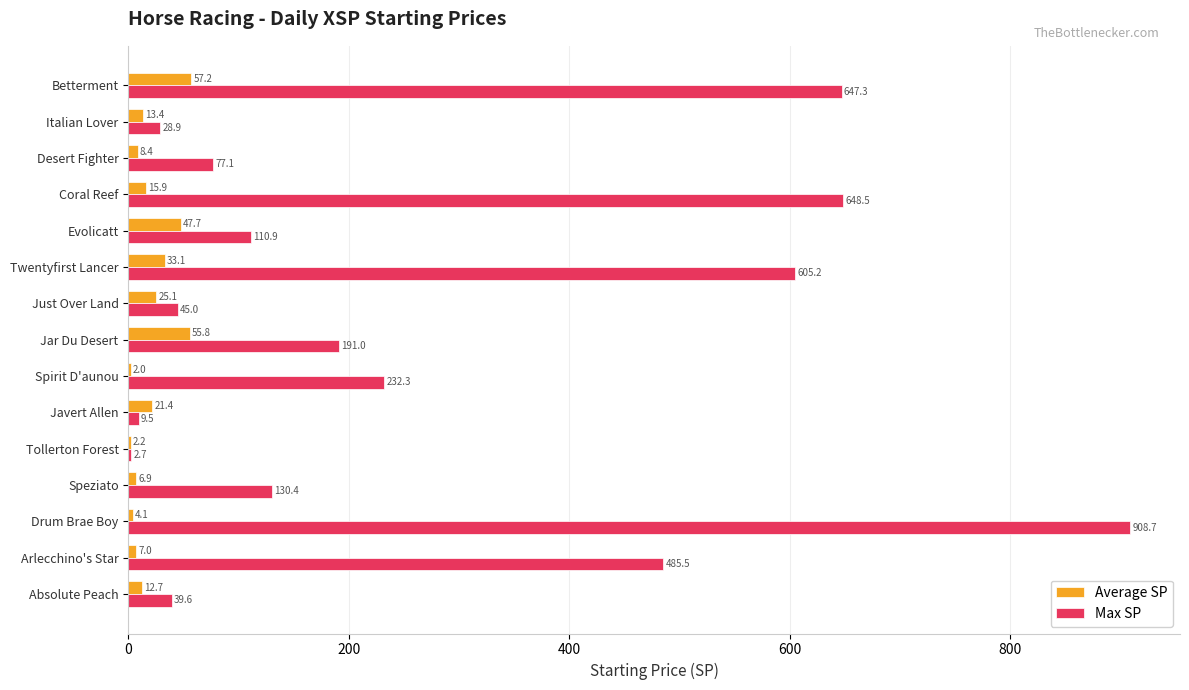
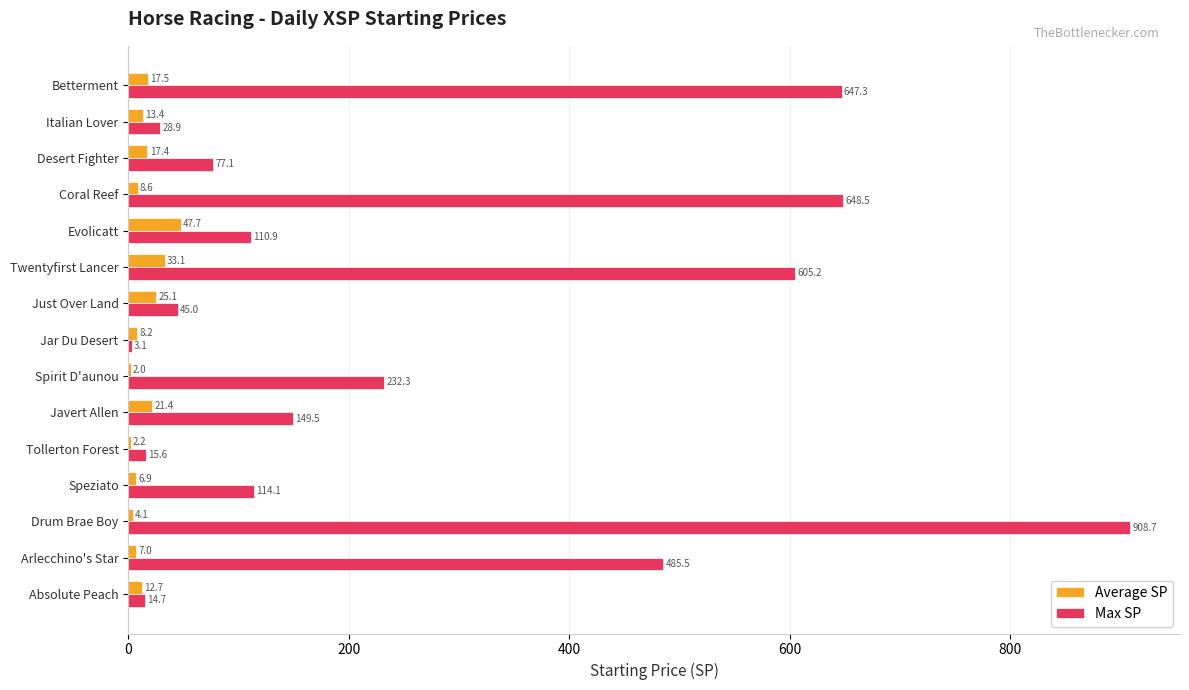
Average SP, Betterment: 57.2 -> 17.5
Average SP, Desert Fighter: 8.4 -> 17.4
Average SP, Coral Reef: 15.9 -> 8.6
Average SP, Jar Du Desert: 55.8 -> 8.2
Max SP, Jar Du Desert: 191.0 -> 3.1
Max SP, Javert Allen: 9.5 -> 149.5
Max SP, Tollerton Forest: 2.7 -> 15.6
Max SP, Speziato: 130.4 -> 114.1
Max SP, Absolute Peach: 39.6 -> 14.7
